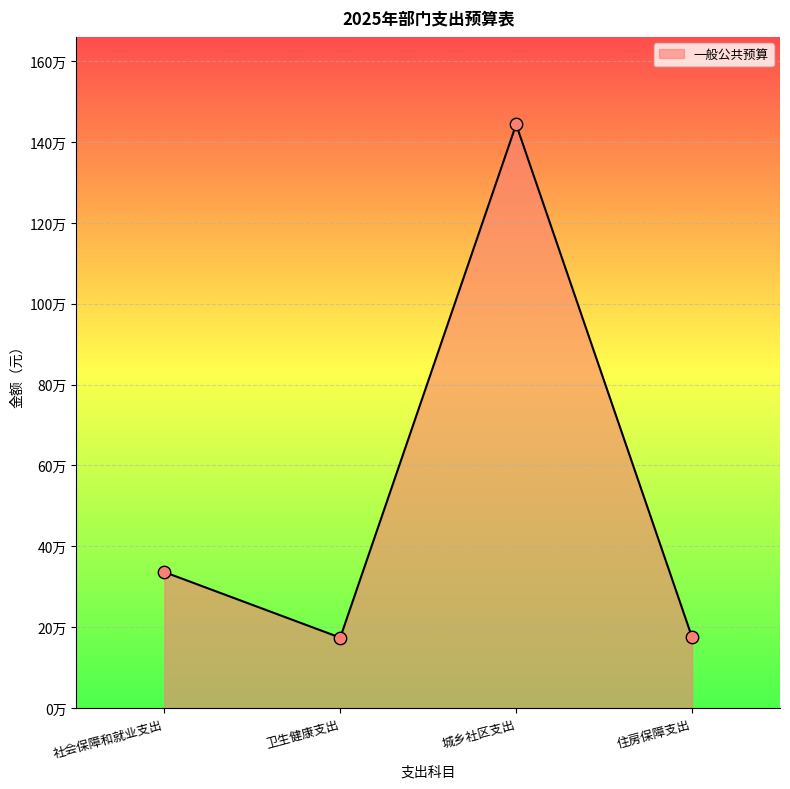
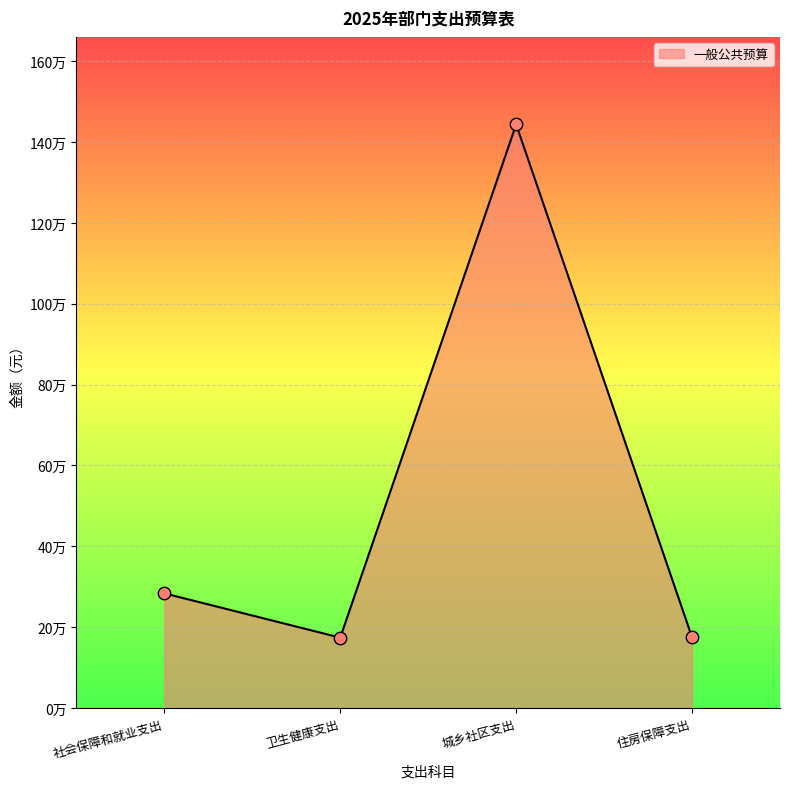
社会保障和就业支出: 34万 -> 28万
